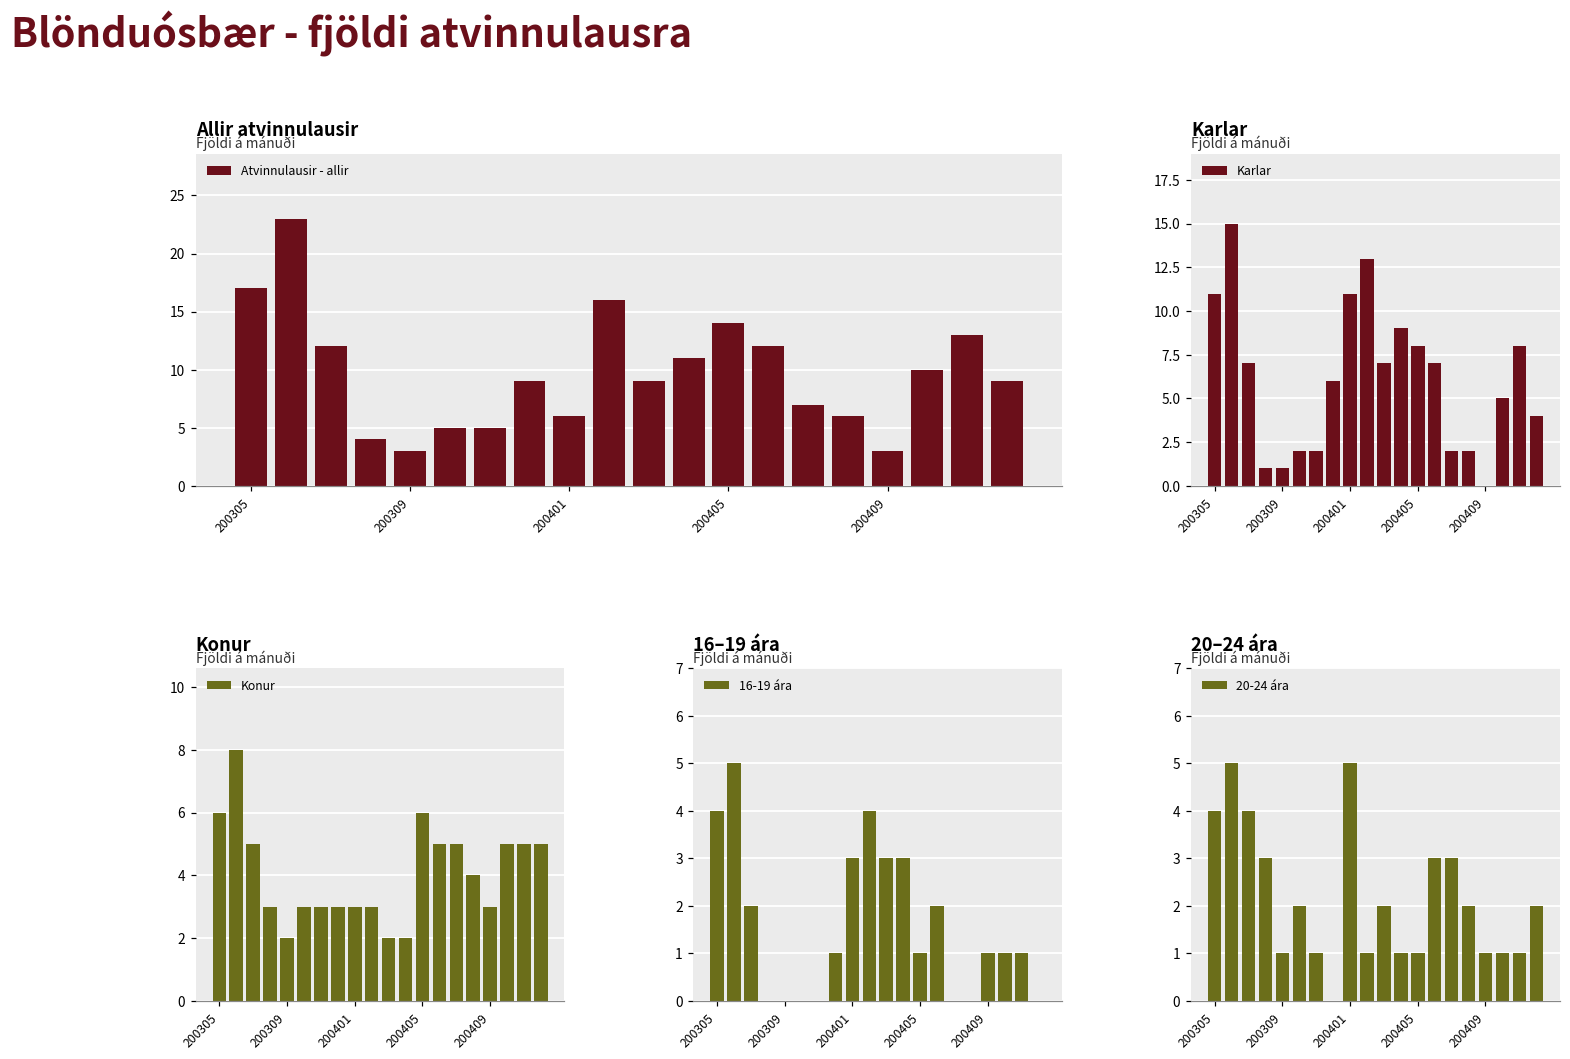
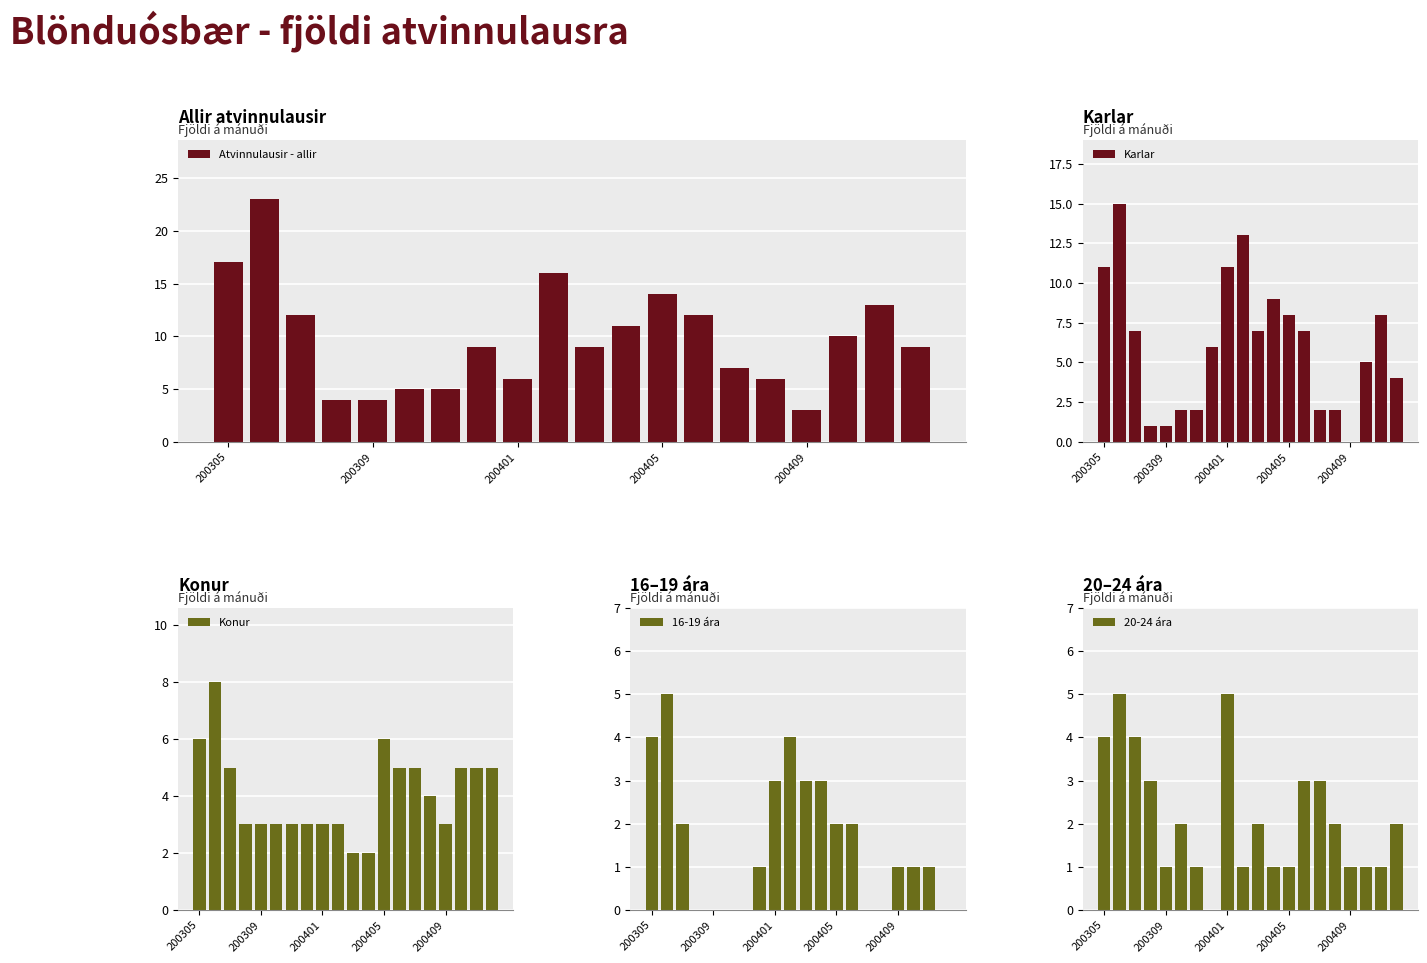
Allir atvinnulausir, 200309: 3 -> 4
Konur, 200309: 2 -> 3
16–19 ára, 200405: 1 -> 2
